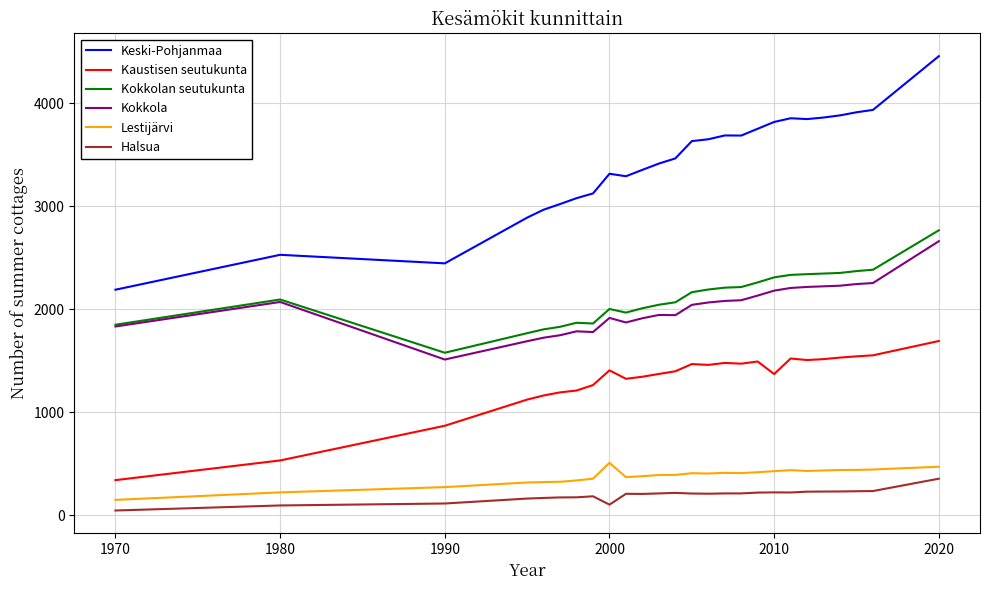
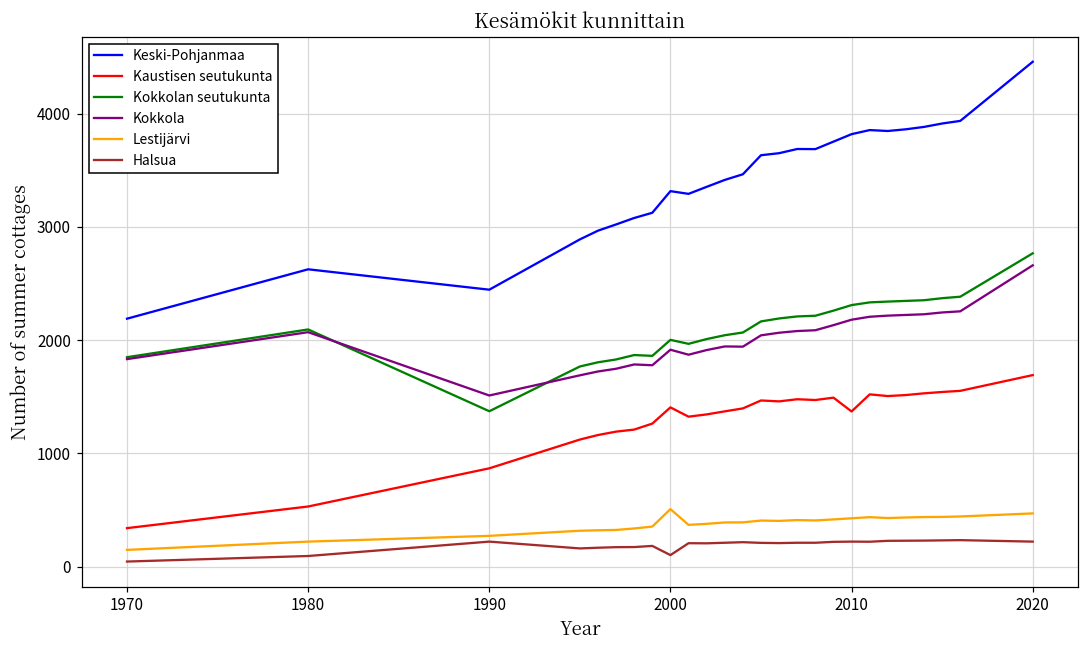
Keski-Pohjanmaa, 1980: 2530 -> 2630
Kokkolan seutukunta, 1990: 1580 -> 1370
Halsua, 1990: 110 -> 220
Halsua, 2020: 350 -> 220
